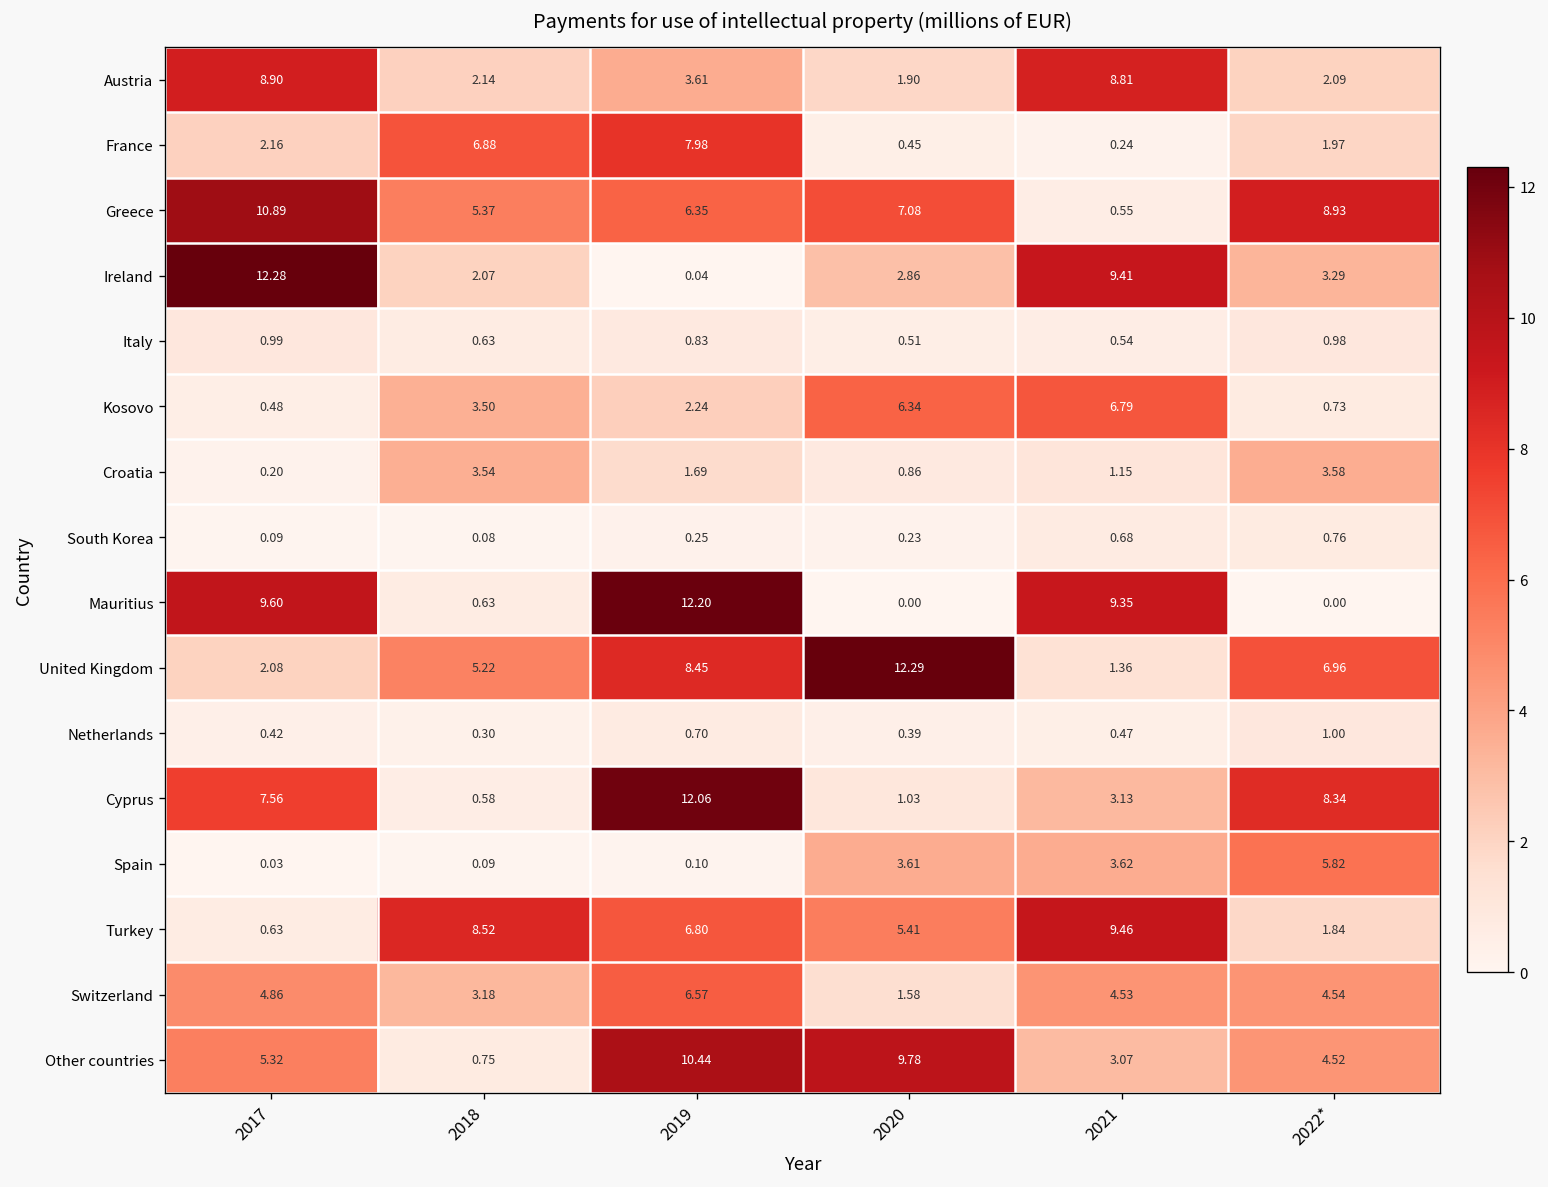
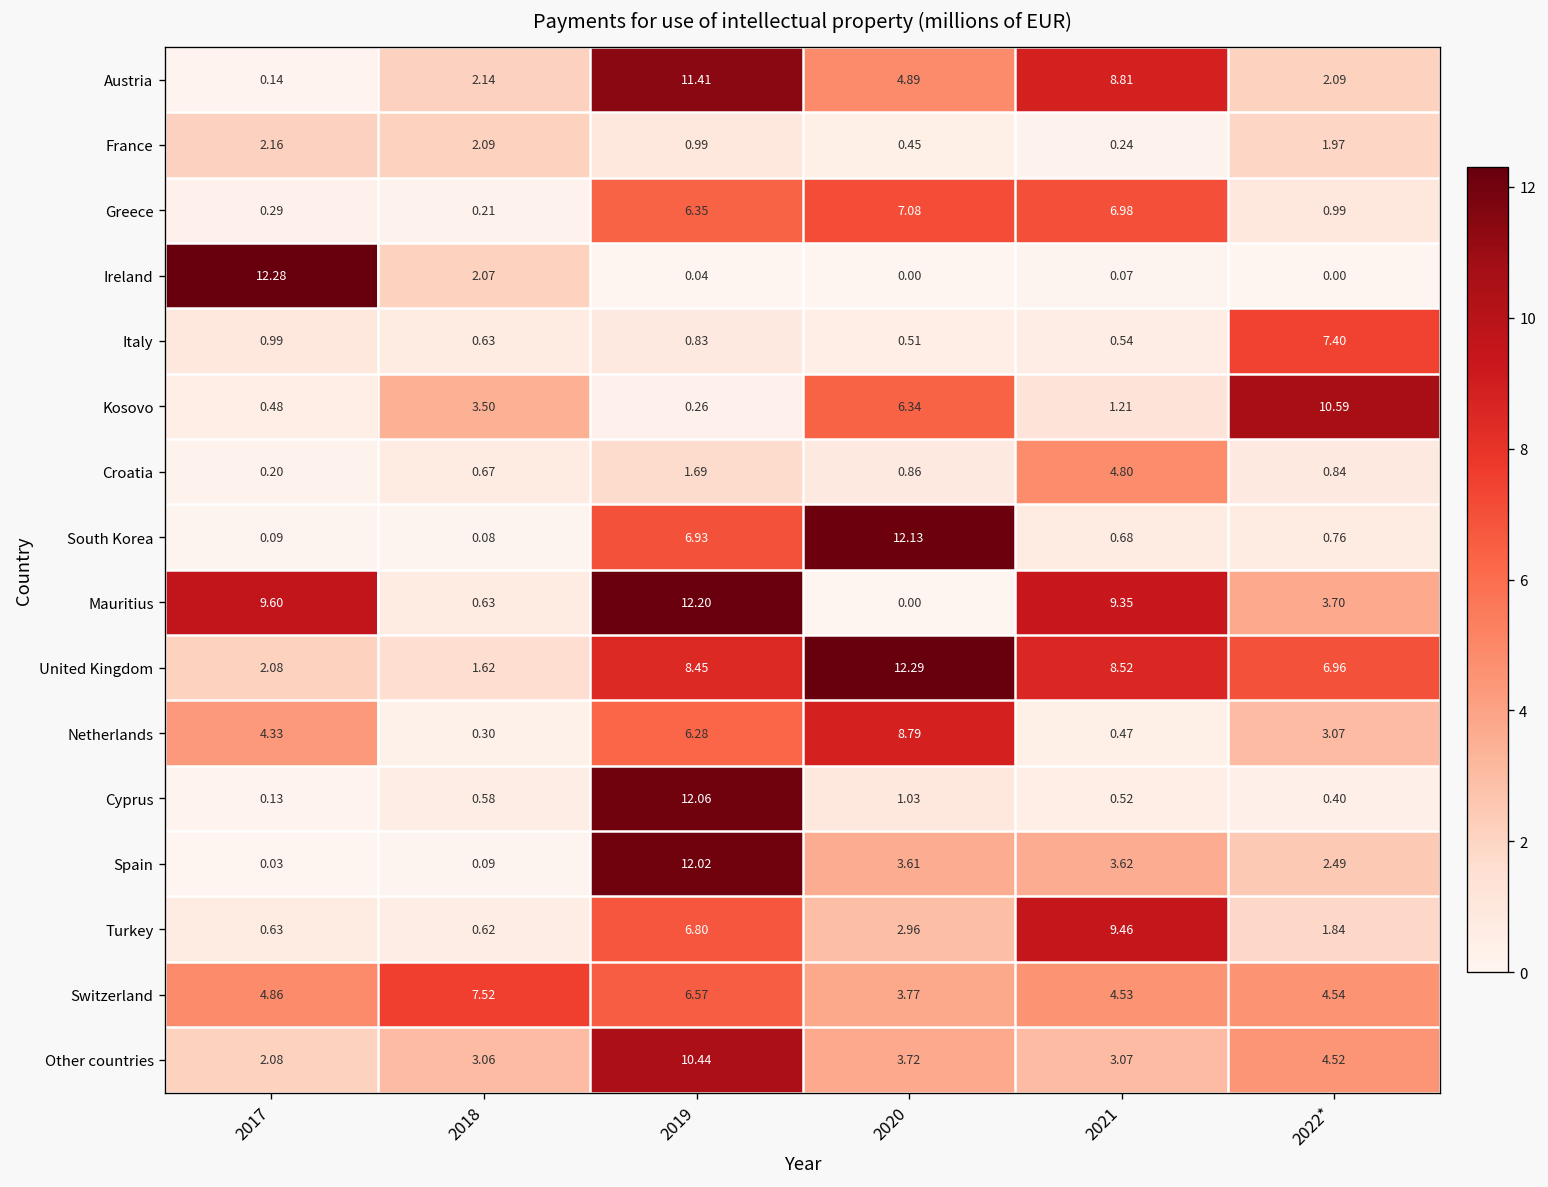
Austria, 2017: 8.90 -> 0.14
Austria, 2019: 3.61 -> 11.41
Austria, 2020: 1.90 -> 4.89
France, 2018: 6.88 -> 2.09
France, 2019: 7.98 -> 0.99
Greece, 2017: 10.89 -> 0.29
Greece, 2018: 5.37 -> 0.21
Greece, 2021: 0.55 -> 6.98
Greece, 2022*: 8.93 -> 0.99
Ireland, 2020: 2.86 -> 0.00
Ireland, 2021: 9.41 -> 0.07
Ireland, 2022*: 3.29 -> 0.00
Italy, 2022*: 0.98 -> 7.40
Kosovo, 2019: 2.24 -> 0.26
Kosovo, 2021: 6.79 -> 1.21
Kosovo, 2022*: 0.73 -> 10.59
Croatia, 2018: 3.54 -> 0.67
Croatia, 2021: 1.15 -> 4.80
Croatia, 2022*: 3.58 -> 0.84
South Korea, 2019: 0.25 -> 6.93
South Korea, 2020: 0.23 -> 12.13
Mauritius, 2022*: 0.00 -> 3.70
United Kingdom, 2018: 5.22 -> 1.62
United Kingdom, 2021: 1.36 -> 8.52
Netherlands, 2017: 0.42 -> 4.33
Netherlands, 2019: 0.70 -> 6.28
Netherlands, 2020: 0.39 -> 8.79
Netherlands, 2022*: 1.00 -> 3.07
Cyprus, 2017: 7.56 -> 0.13
Cyprus, 2021: 3.13 -> 0.52
Cyprus, 2022*: 8.34 -> 0.40
Spain, 2019: 0.10 -> 12.02
Spain, 2022*: 5.82 -> 2.49
Turkey, 2018: 8.52 -> 0.62
Turkey, 2020: 5.41 -> 2.96
Switzerland, 2018: 3.18 -> 7.52
Switzerland, 2020: 1.58 -> 3.77
Other countries, 2017: 5.32 -> 2.08
Other countries, 2018: 0.75 -> 3.06
Other countries, 2020: 9.78 -> 3.72
